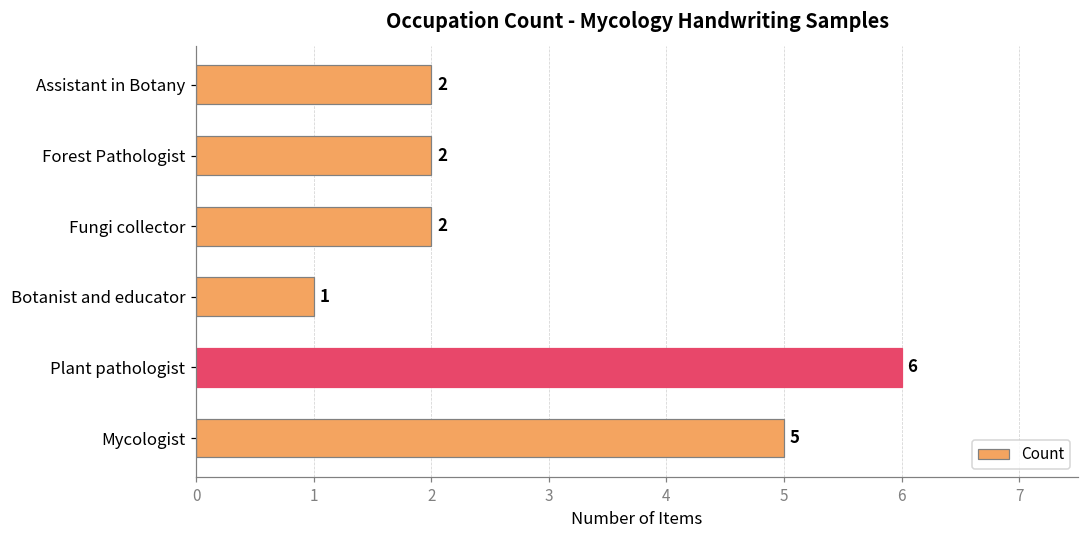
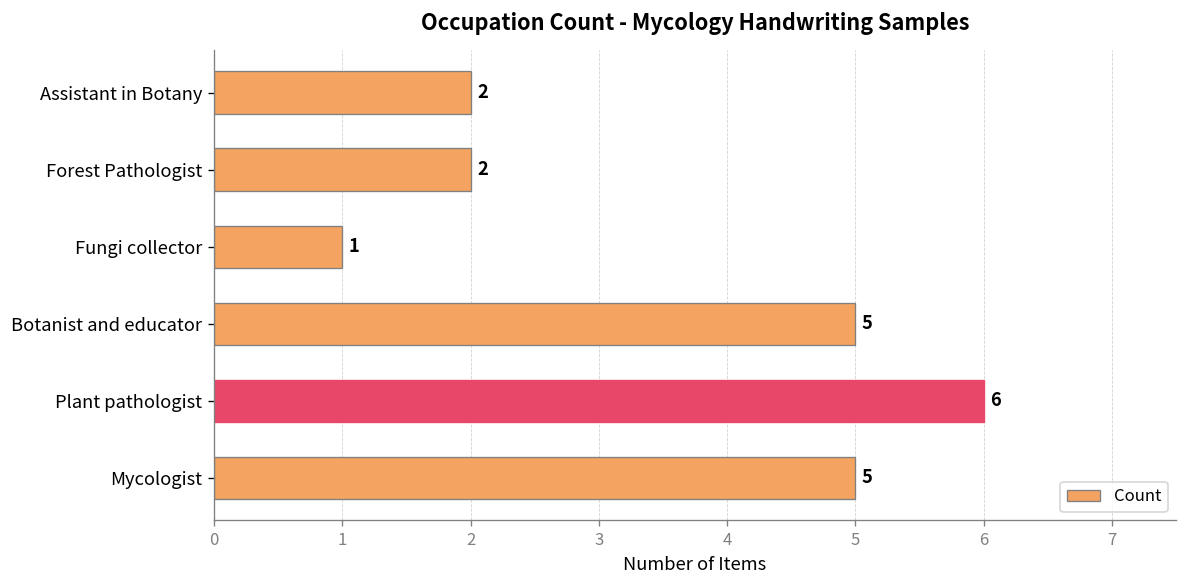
Fungi collector: 2 -> 1
Botanist and educator: 1 -> 5
